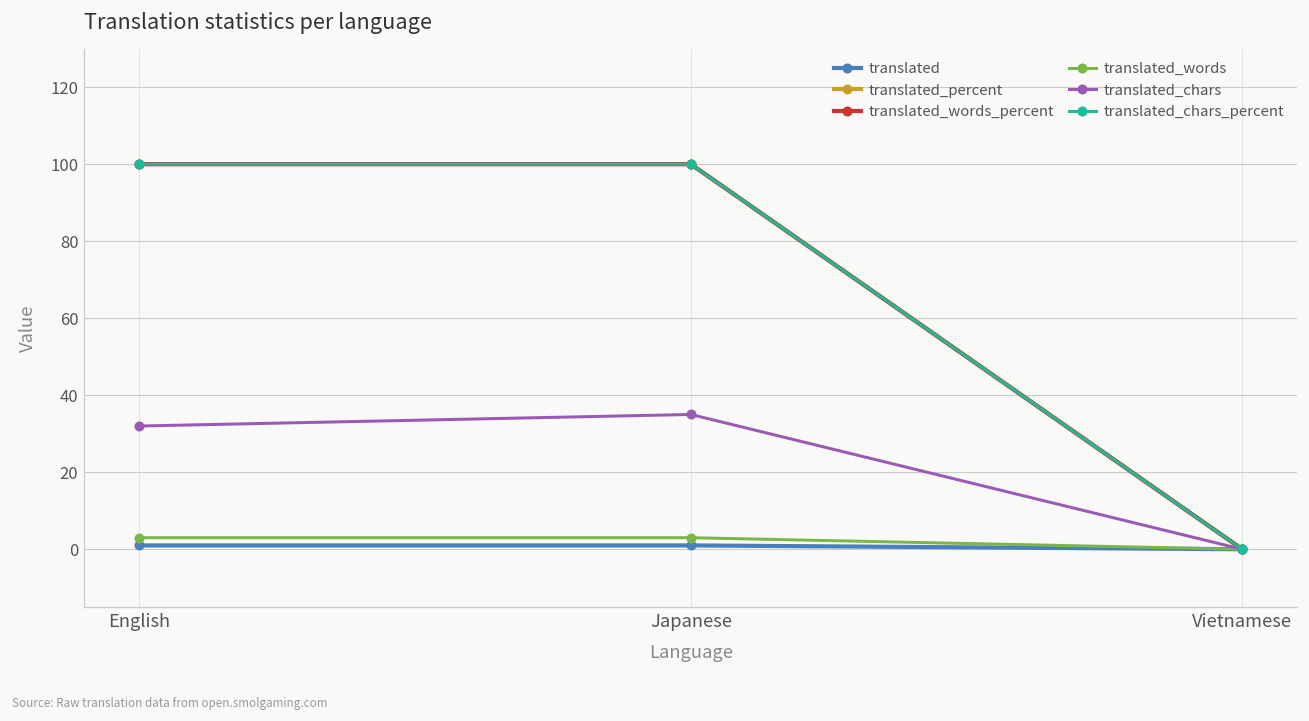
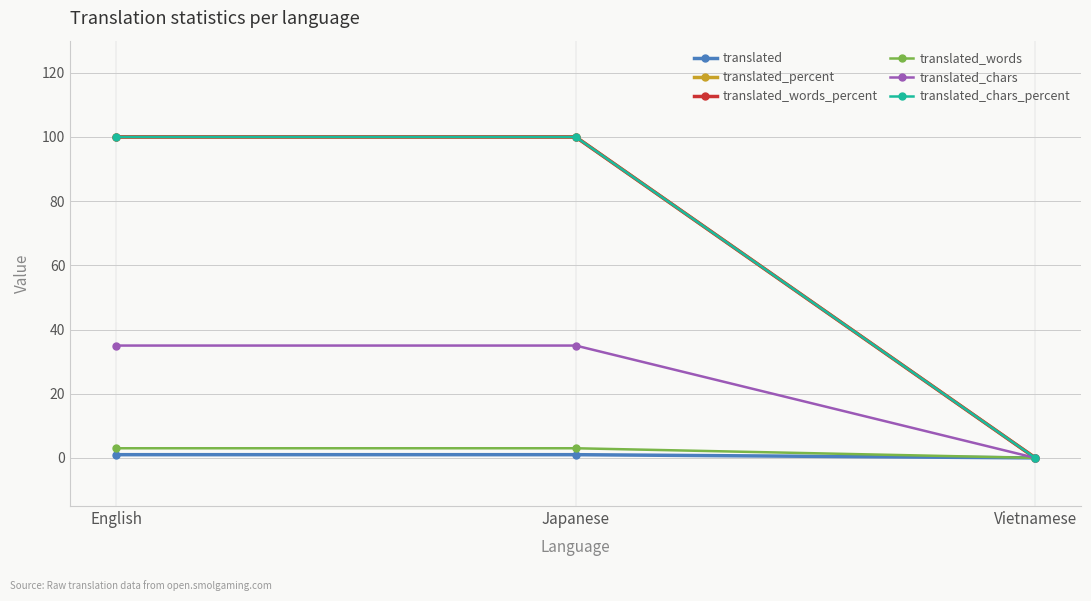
translated_chars, English: 32 -> 35
